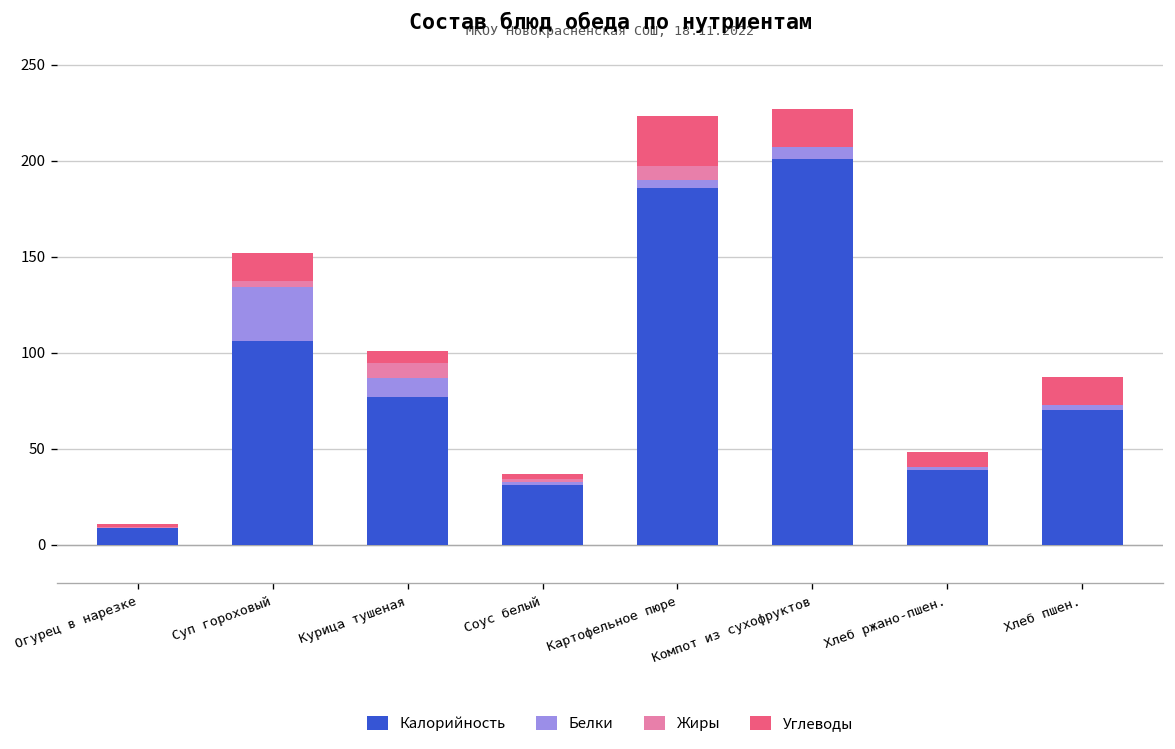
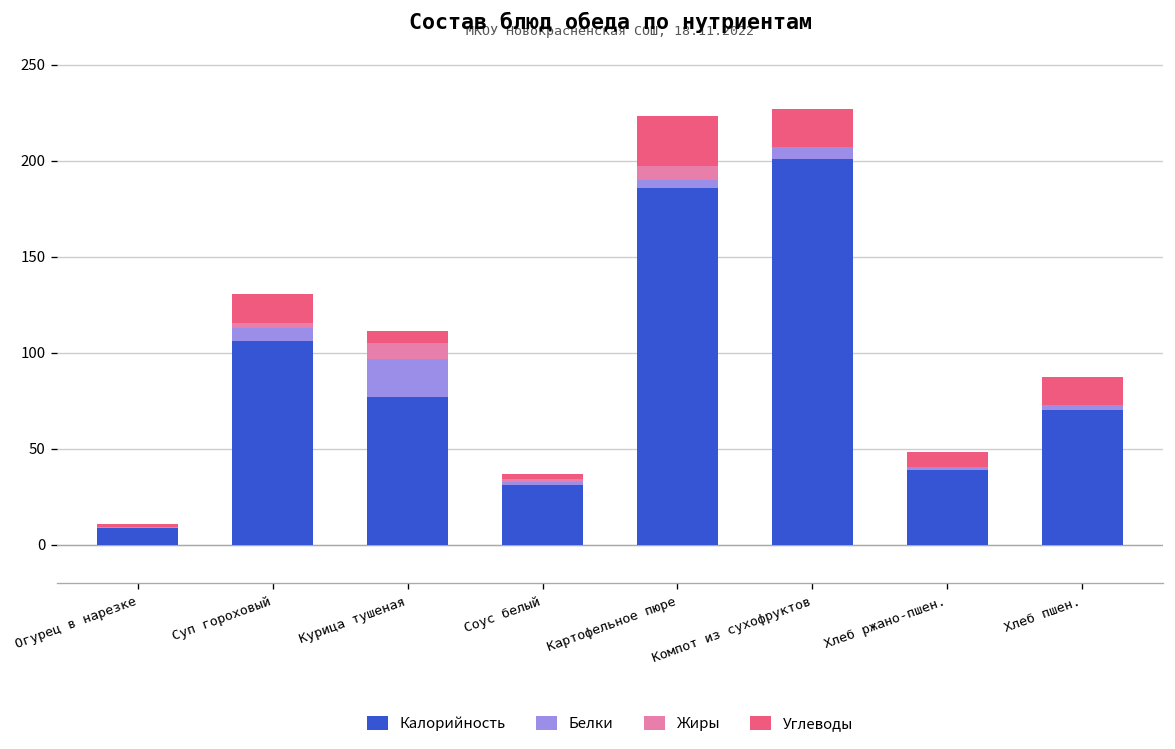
Белки, Суп гороховый: 28 -> 7
Белки, Курица тушеная: 10 -> 20
